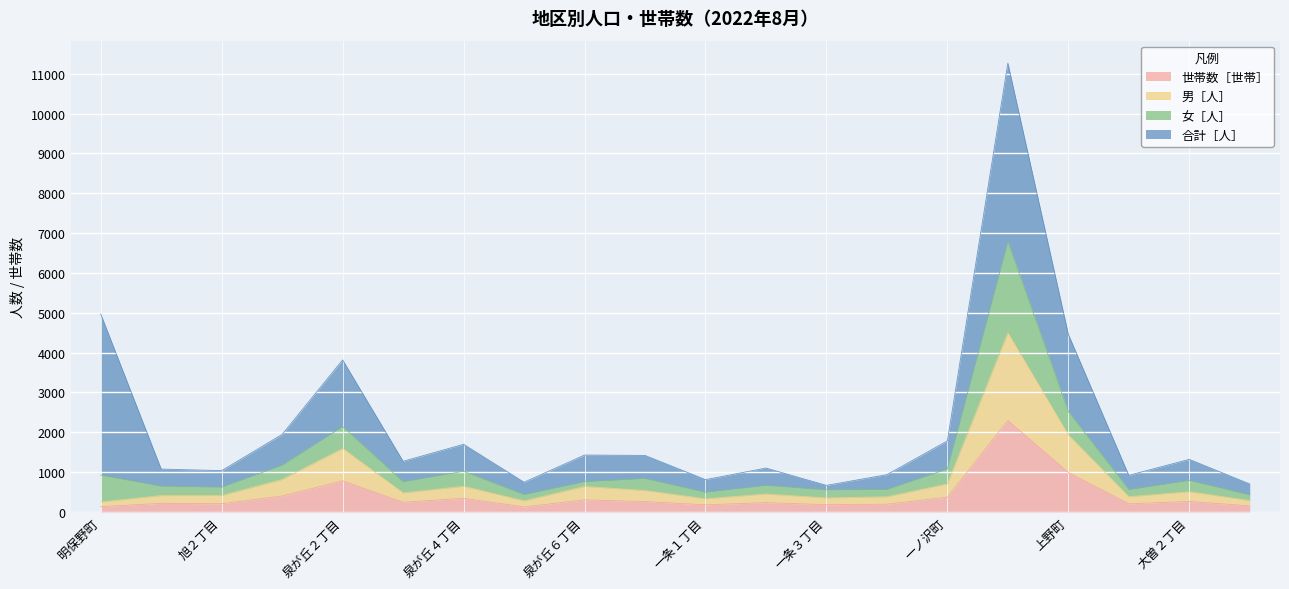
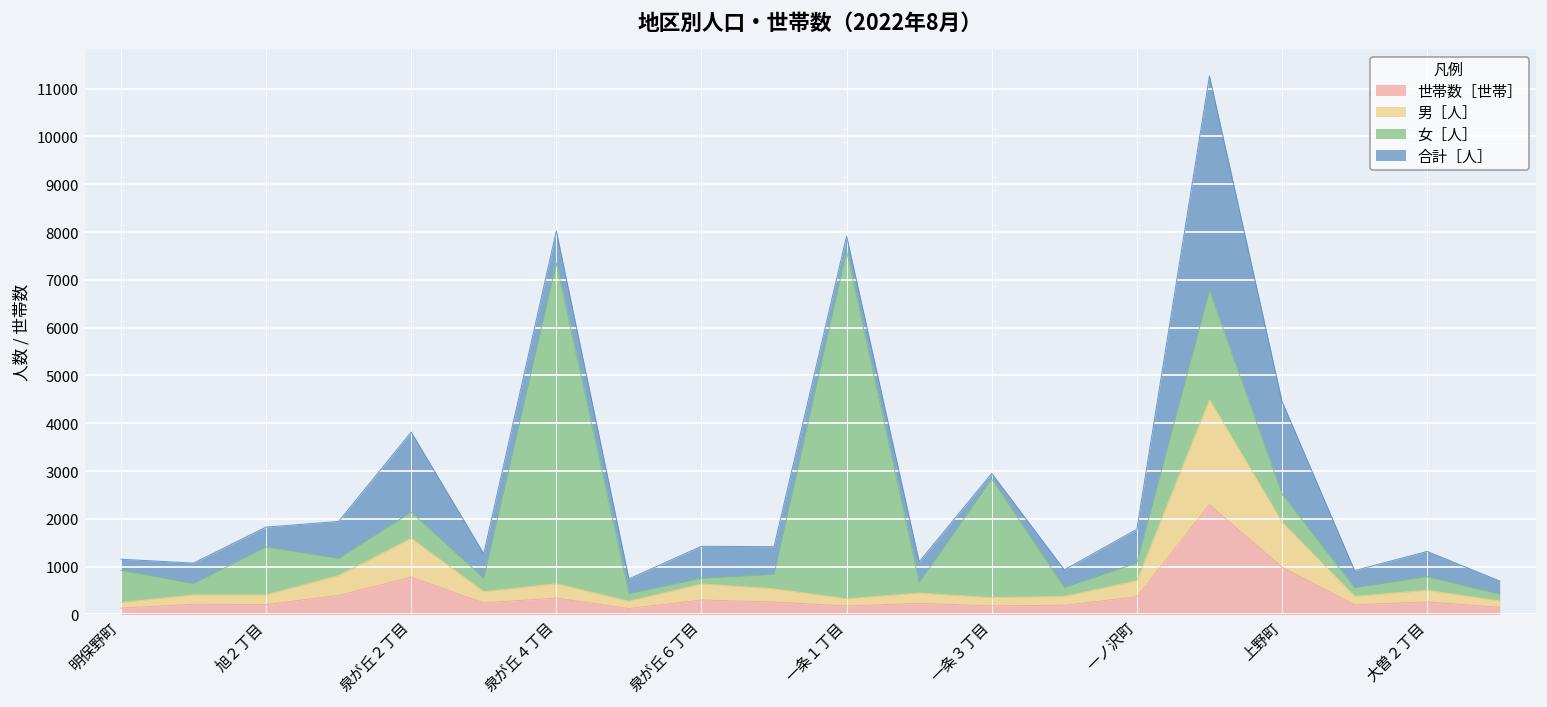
合計［人］, 明保野町: 4000 -> 200
女［人］, 旭２丁目: 200 -> 1000
女［人］, 泉が丘４丁目: 400 -> 6700
女［人］, 一条１丁目: 200 -> 7300
女［人］, 一条３丁目: 200 -> 2500
